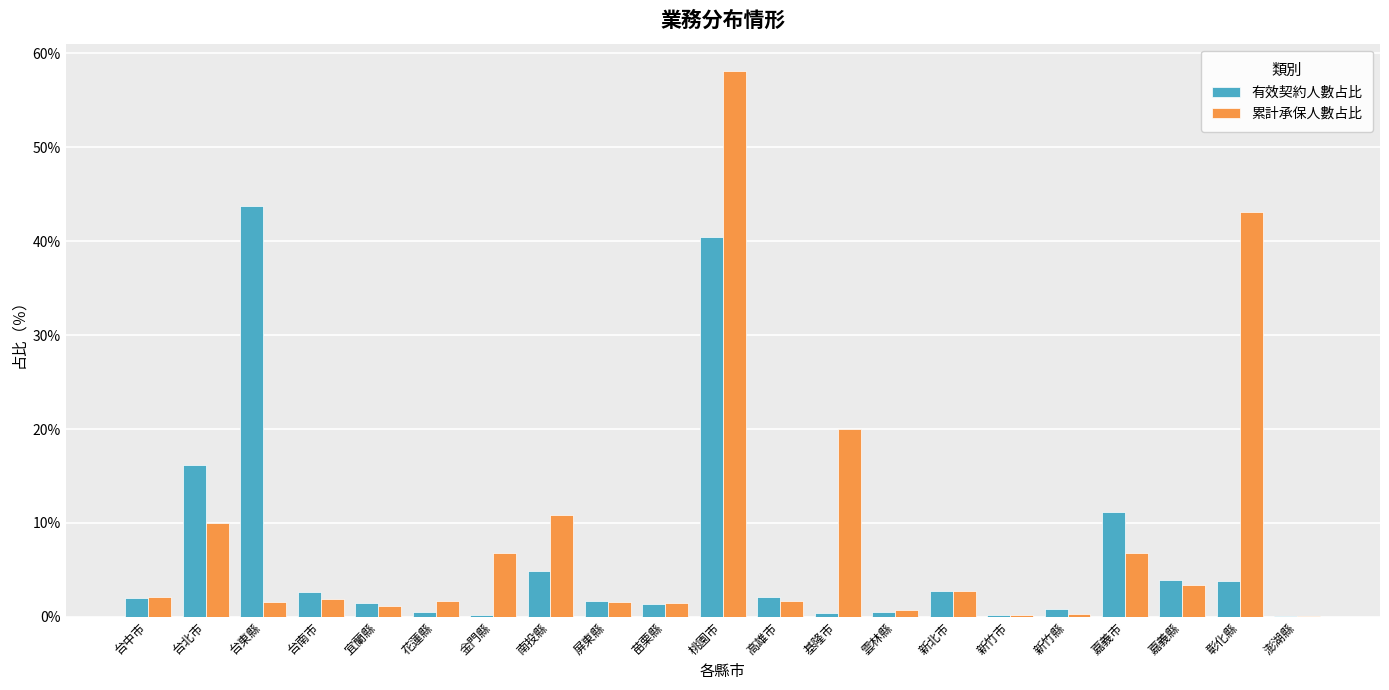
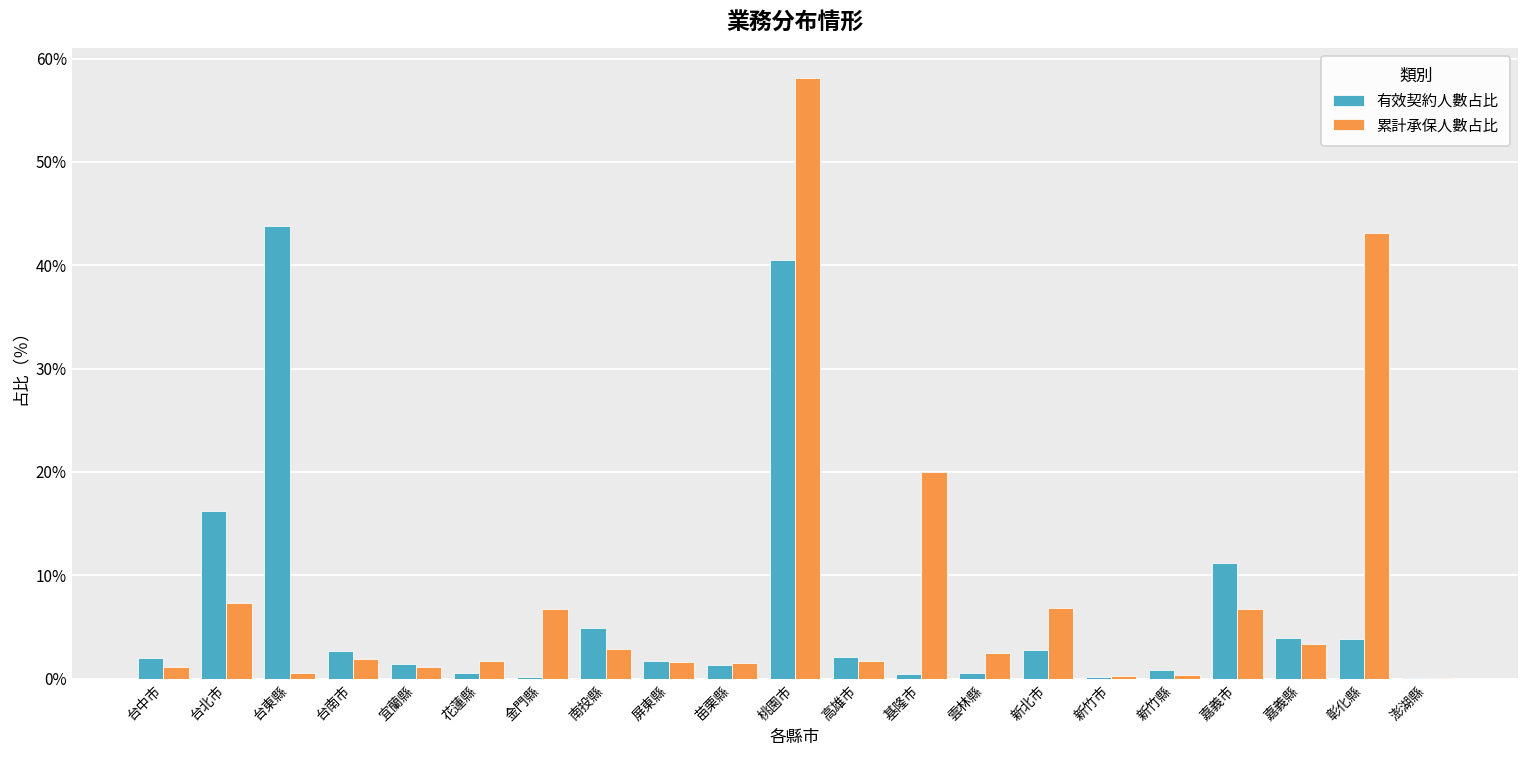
累計承保人數占比, 台中市: 2% -> 1%
累計承保人數占比, 台北市: 10% -> 7%
累計承保人數占比, 台東縣: 2% -> 0%
累計承保人數占比, 南投縣: 11% -> 3%
累計承保人數占比, 雲林縣: 1% -> 2%
累計承保人數占比, 新北市: 3% -> 7%
